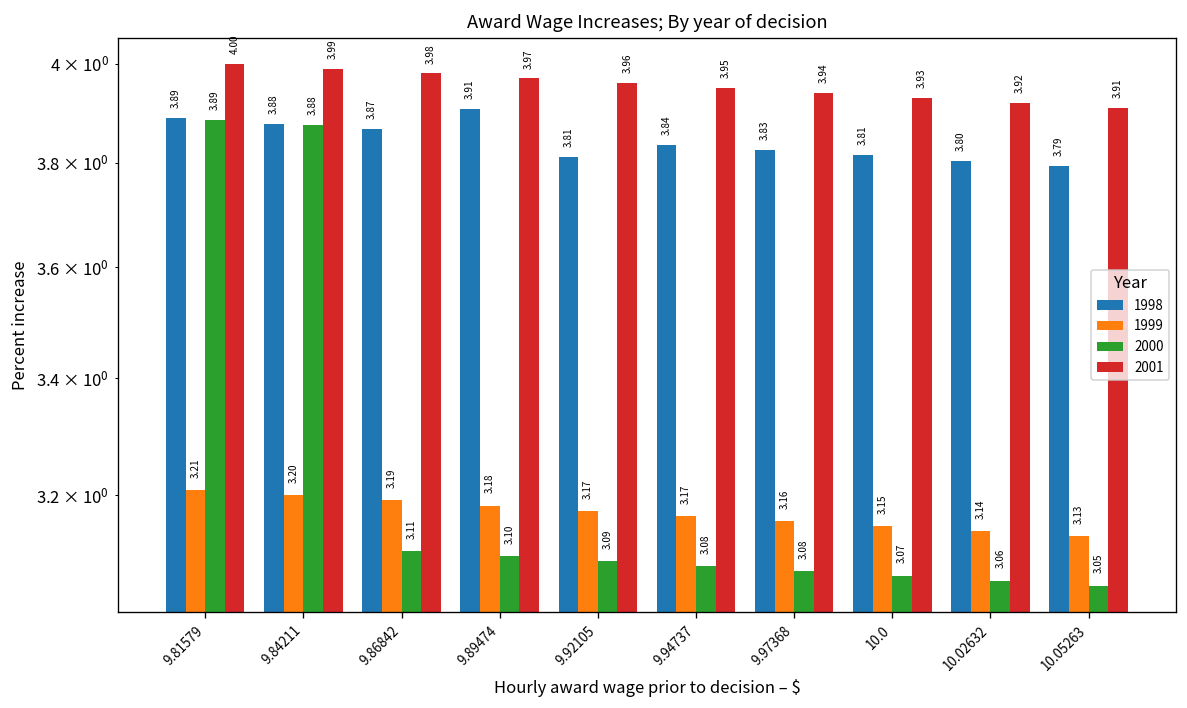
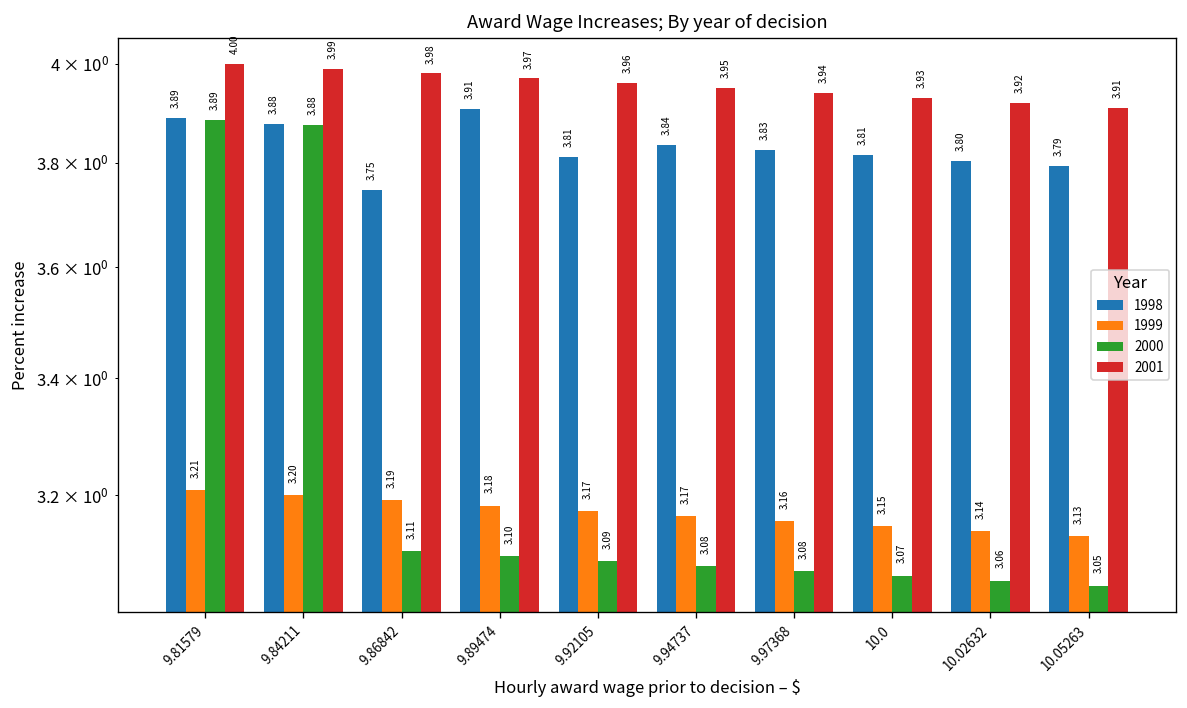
1998, 9.86842: 3.87 -> 3.75
